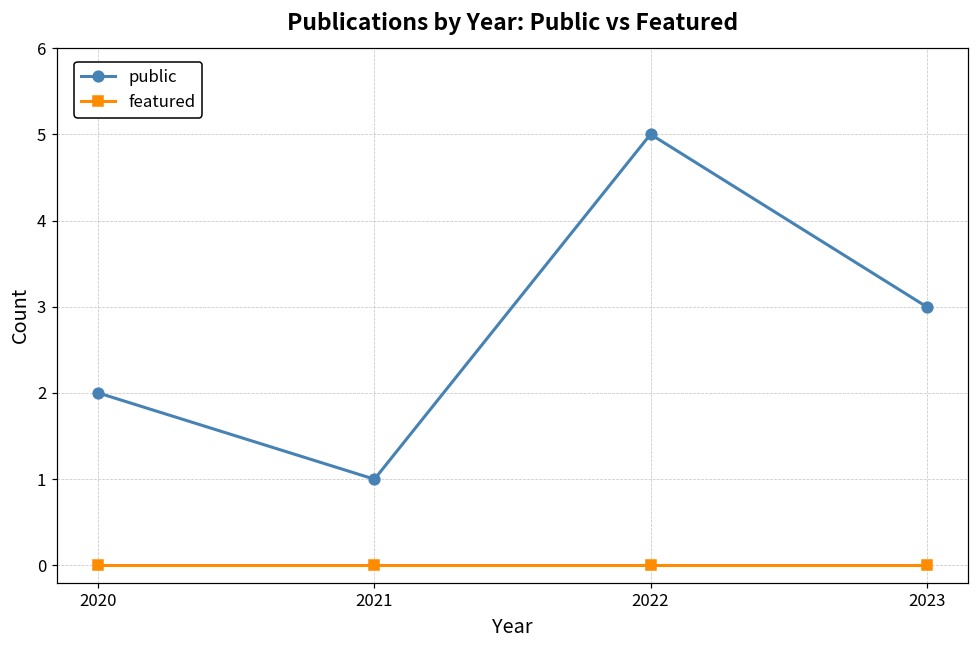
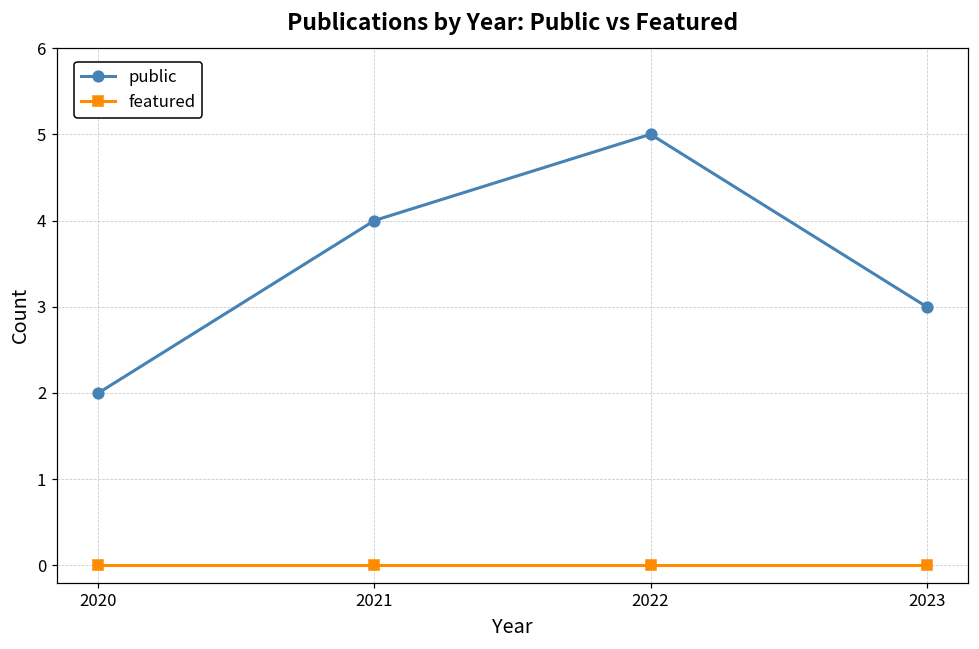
public, 2021: 1 -> 4
